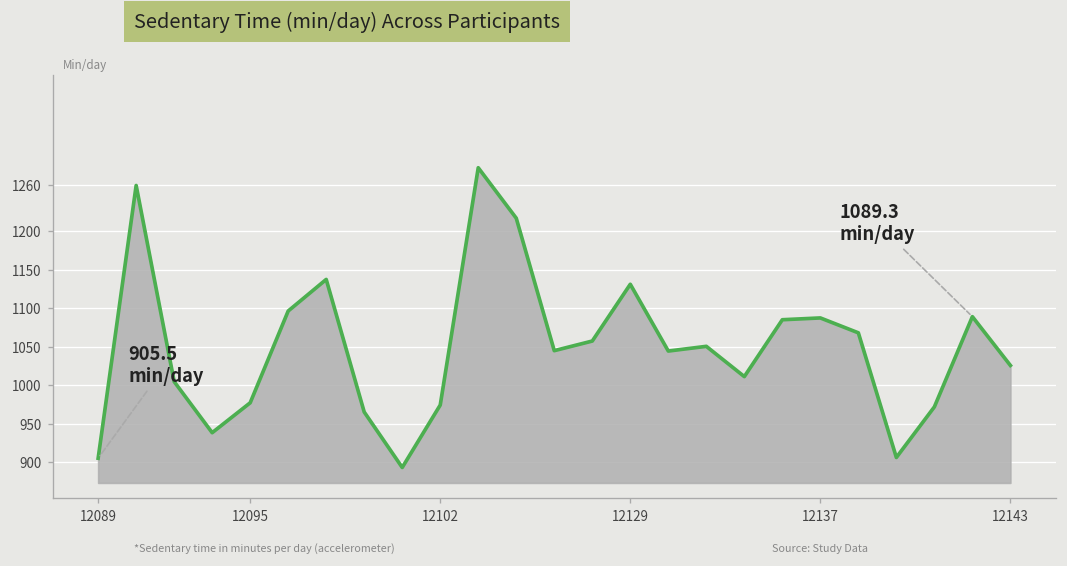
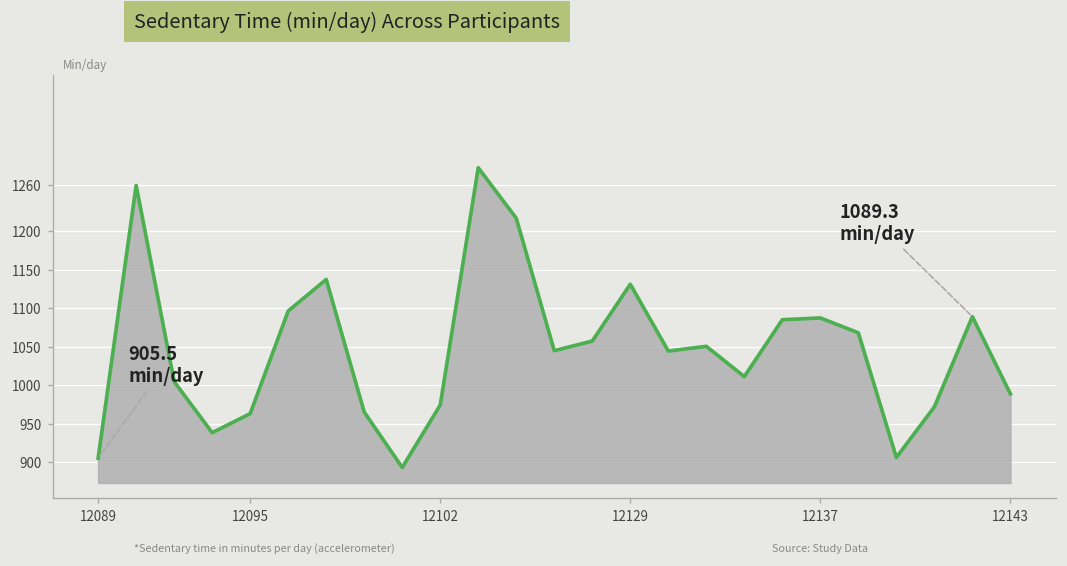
12095: 980 -> 960
12143: 1030 -> 990
